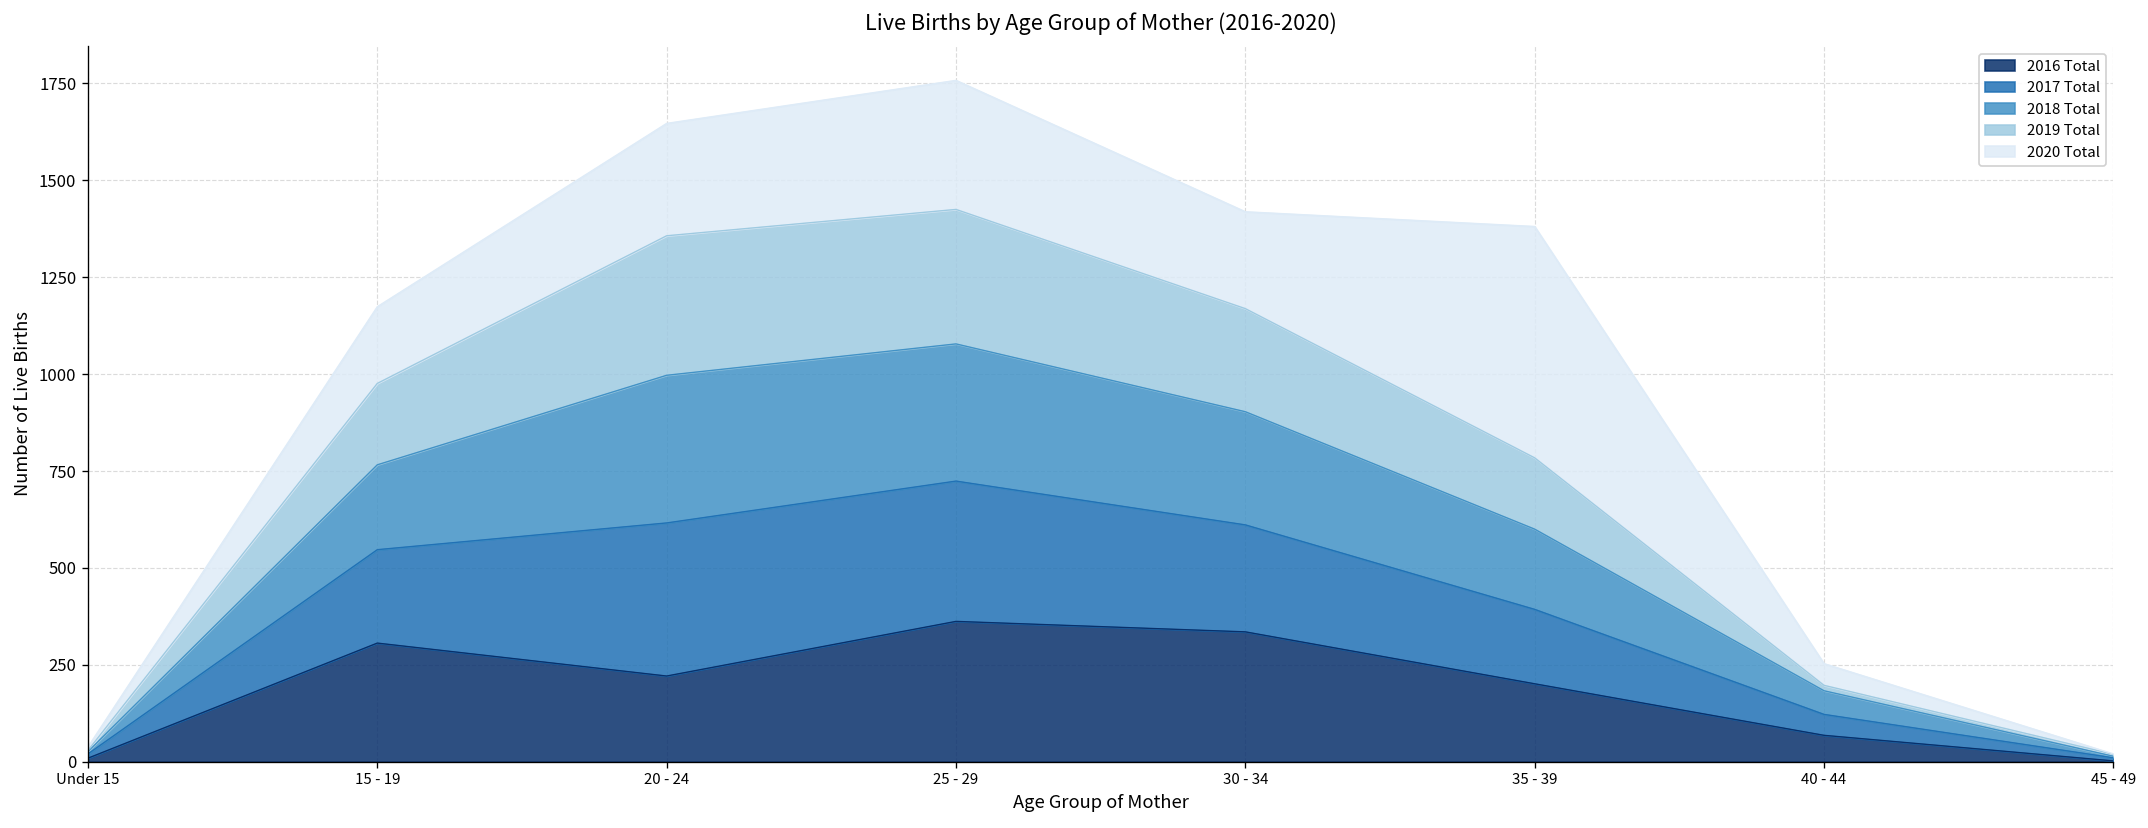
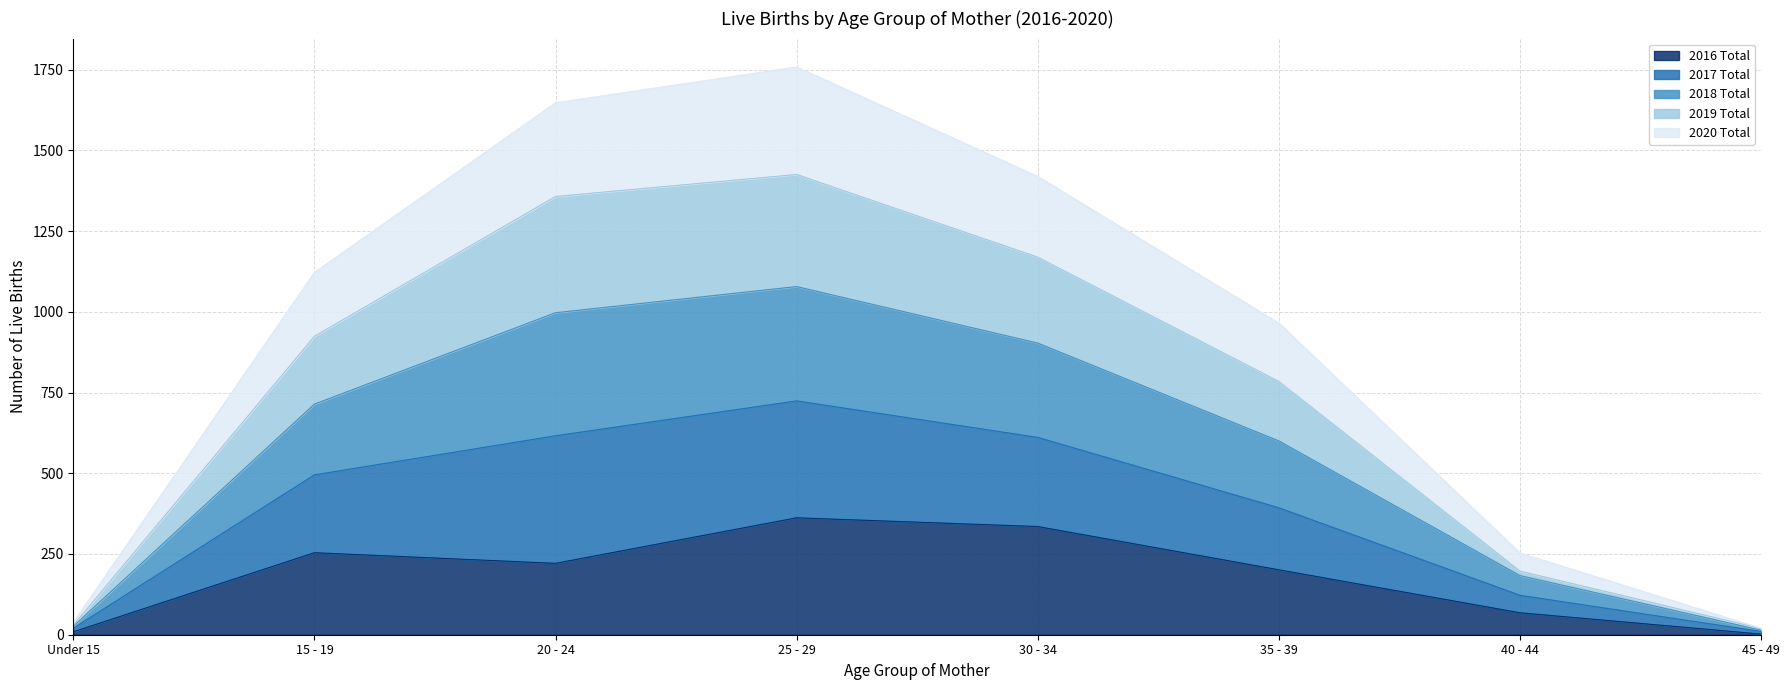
2016 Total, 15 - 19: 310 -> 250
2020 Total, 35 - 39: 600 -> 180
